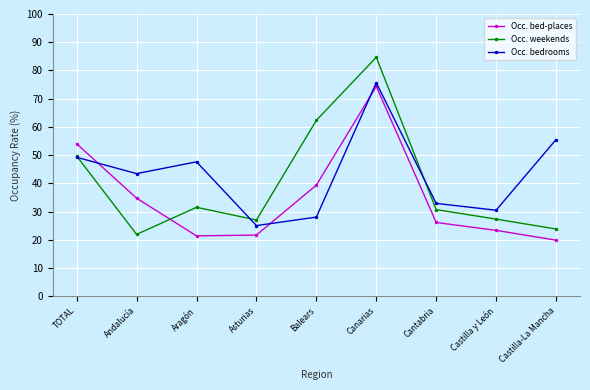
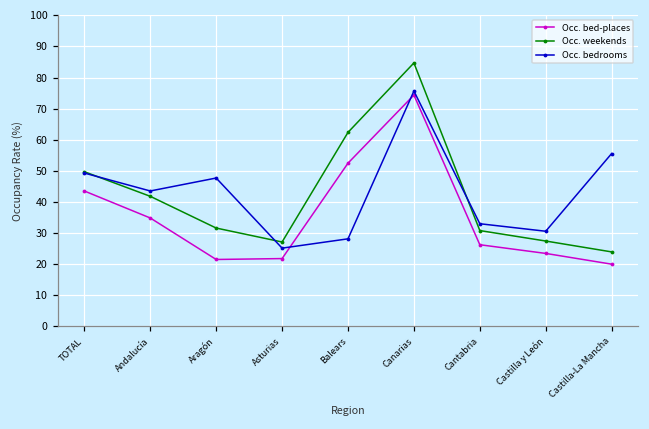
Occ. bed-places, TOTAL: 54 -> 43
Occ. weekends, Andalucía: 22 -> 42
Occ. bed-places, Balears: 39 -> 52
